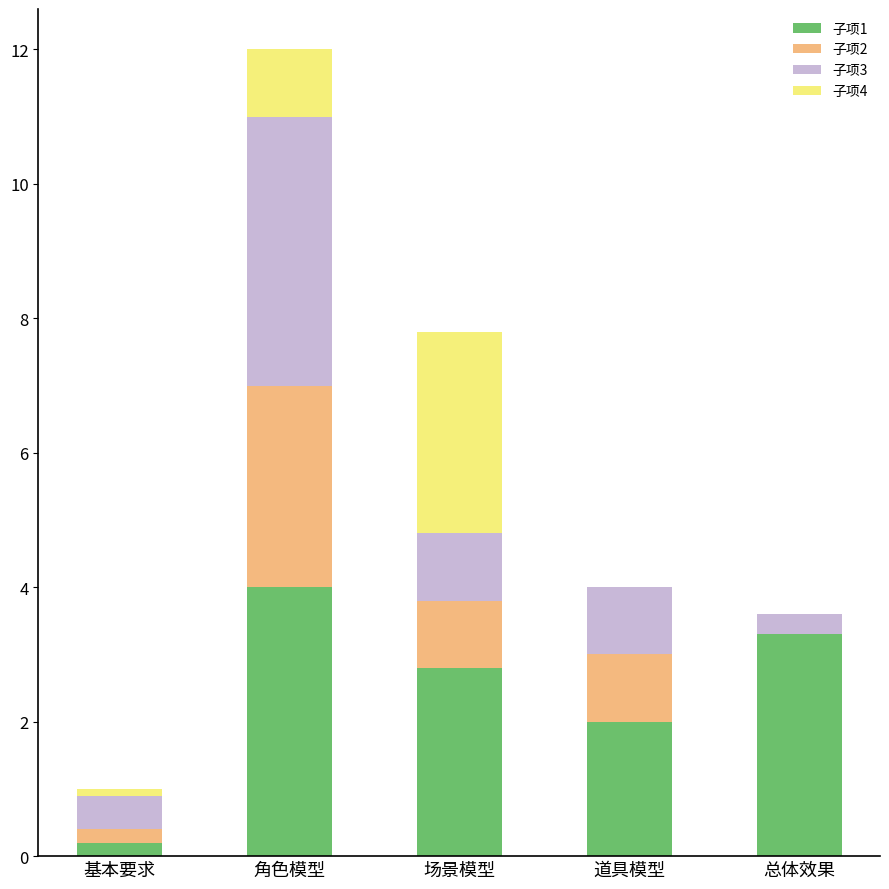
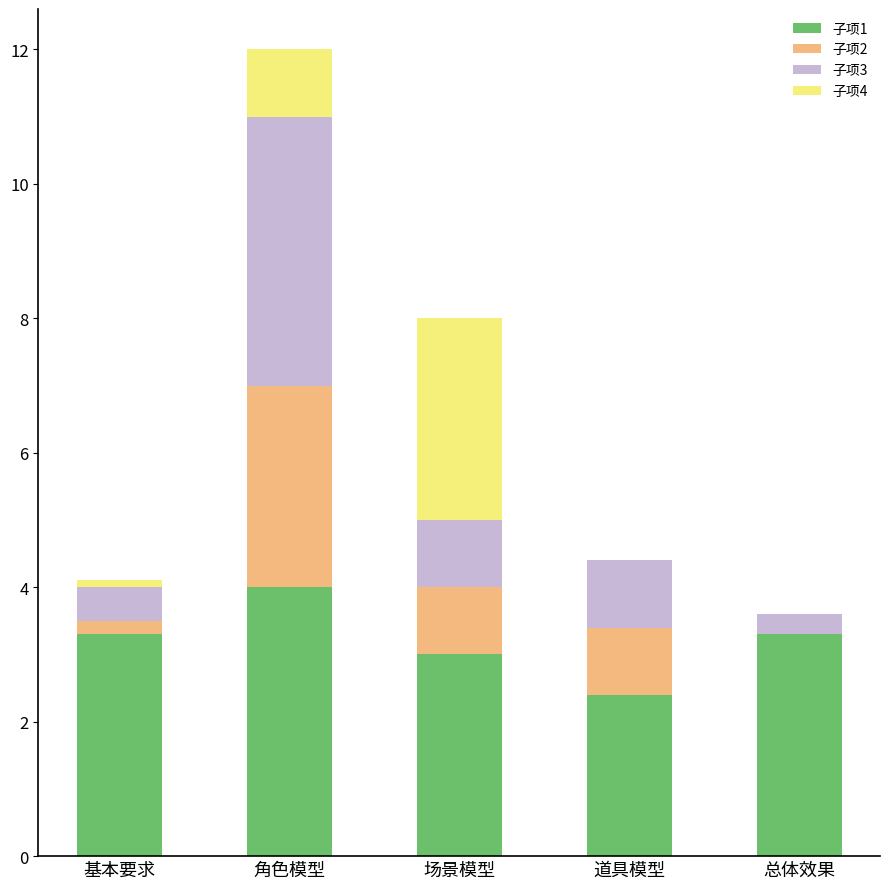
子项1, 基本要求: 0.2 -> 3.3
子项1, 场景模型: 2.8 -> 3.0
子项1, 道具模型: 2.0 -> 2.4
